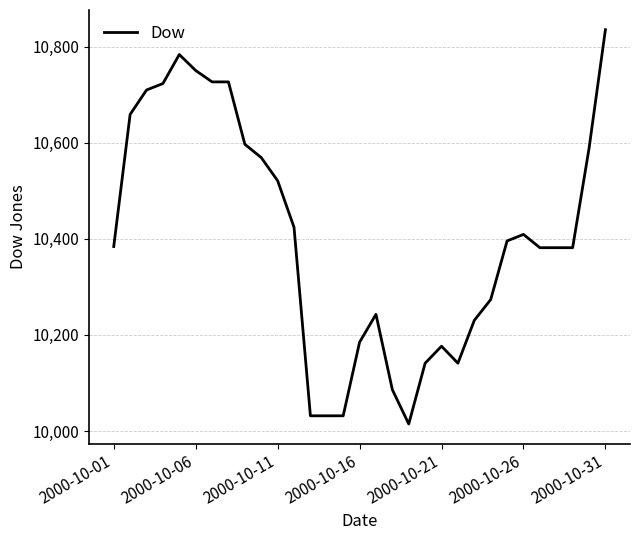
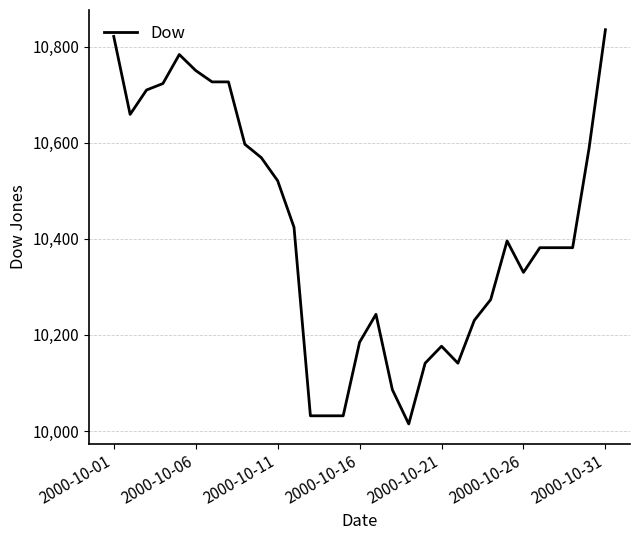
2000-10-01: 10,380 -> 10,820
2000-10-26: 10,410 -> 10,330
